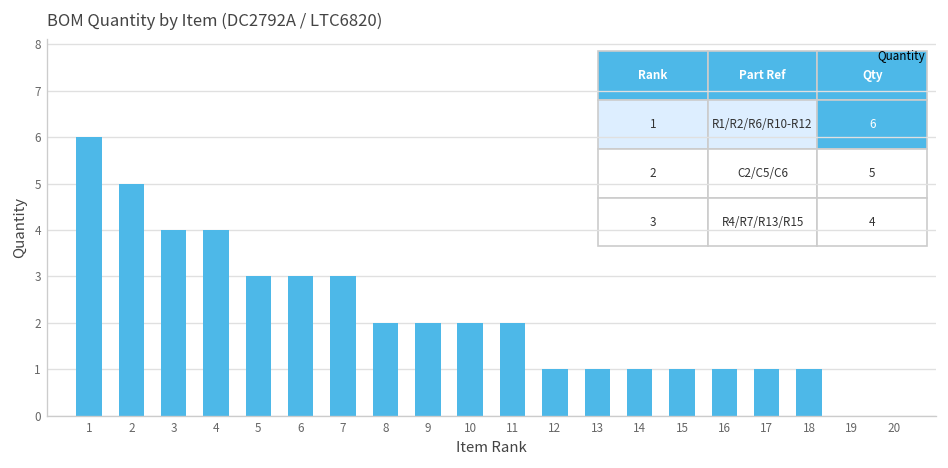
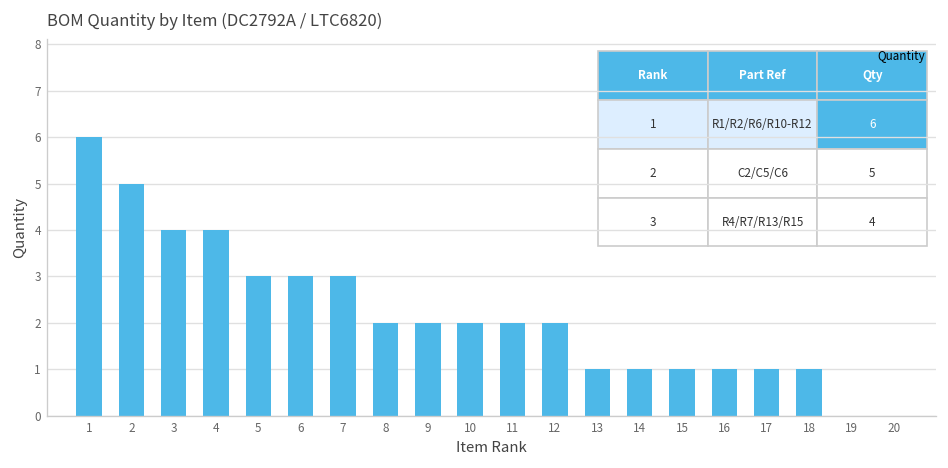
12: 1 -> 2
